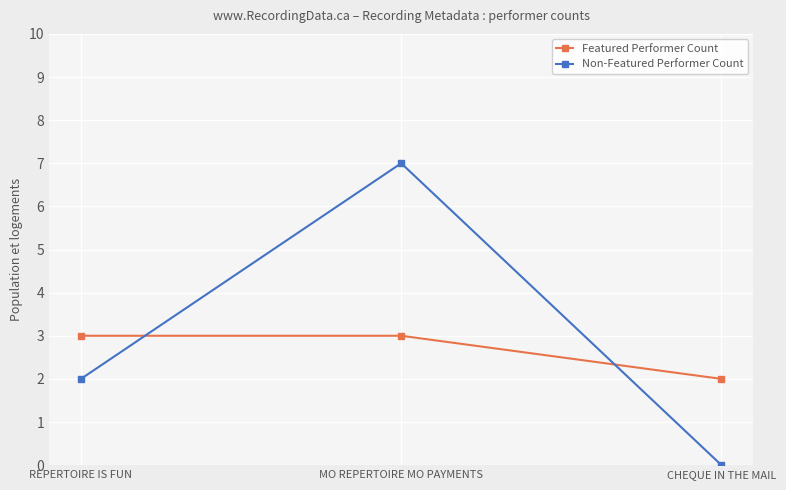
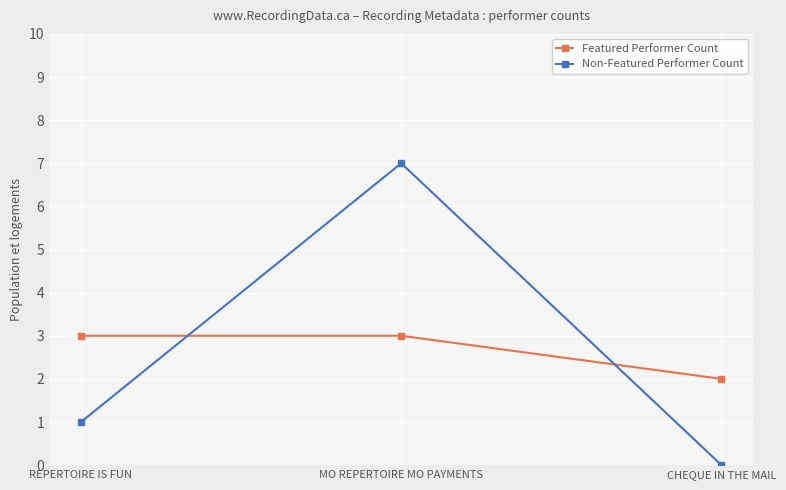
Non-Featured Performer Count, REPERTOIRE IS FUN: 2 -> 1
